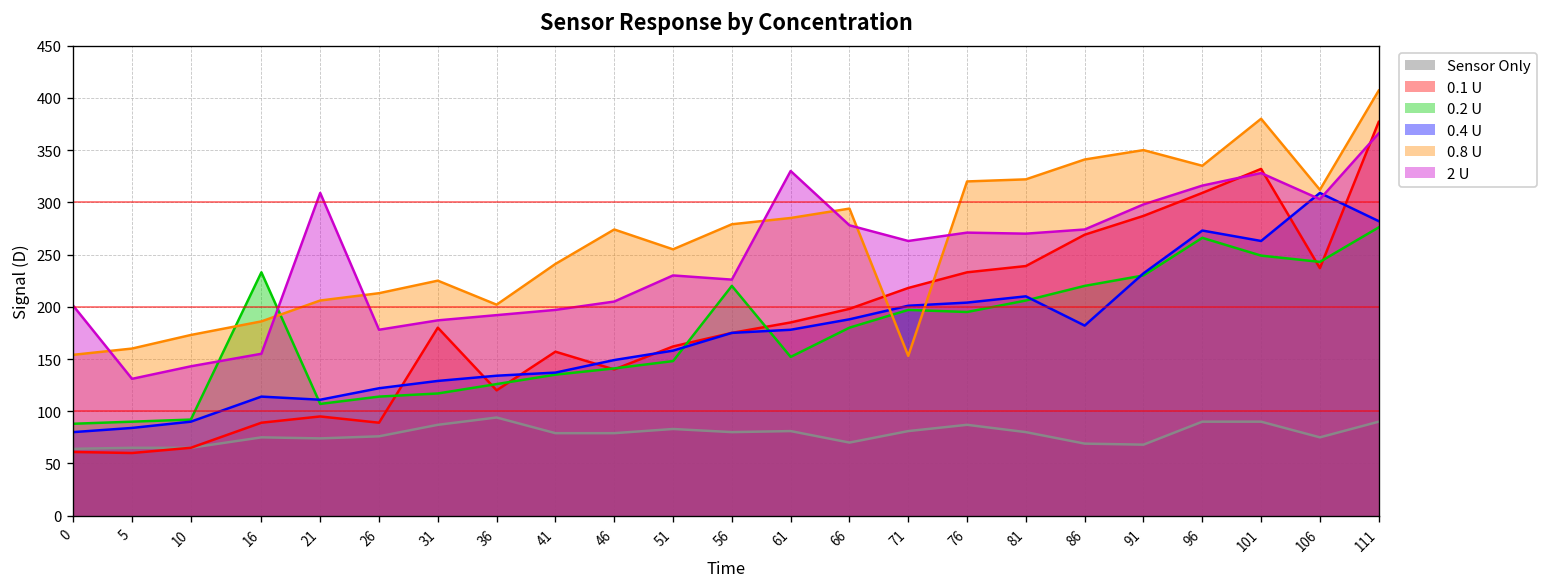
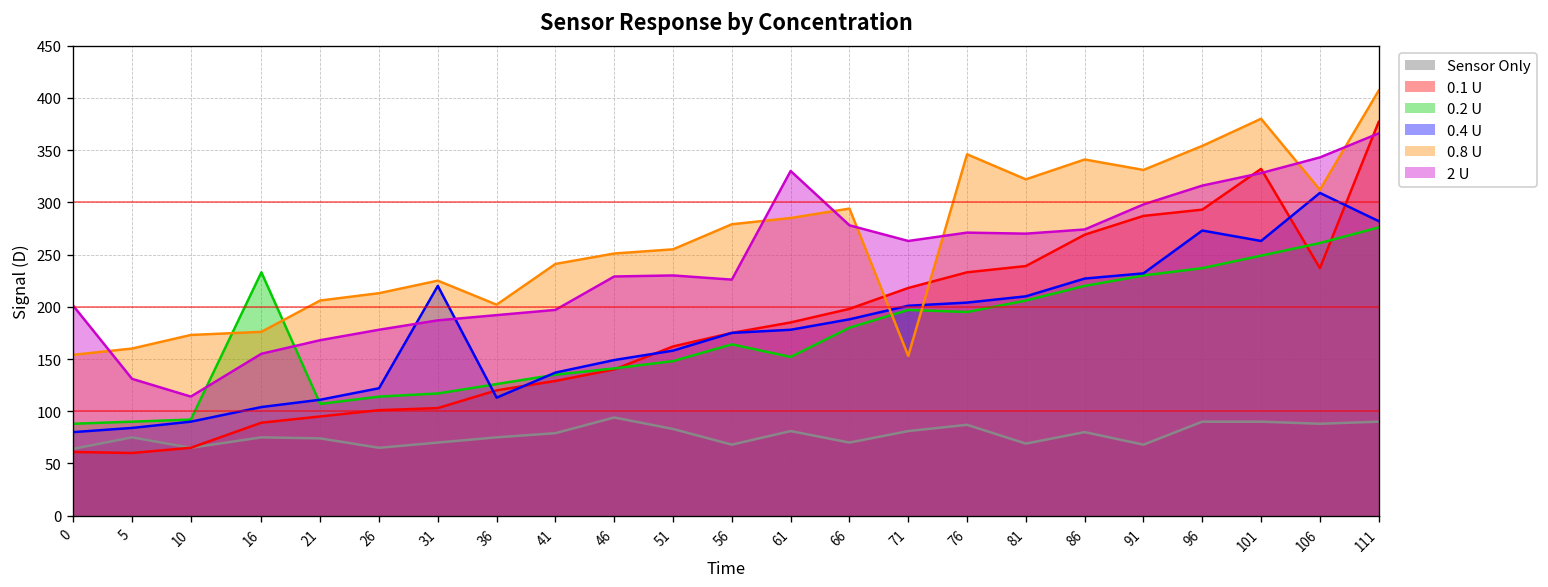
Sensor Only, 5: 70 -> 80
2 U, 10: 140 -> 110
0.4 U, 16: 110 -> 100
0.8 U, 16: 190 -> 180
2 U, 21: 310 -> 170
Sensor Only, 26: 80 -> 70
0.1 U, 26: 90 -> 100
Sensor Only, 31: 90 -> 70
0.1 U, 31: 180 -> 100
0.4 U, 31: 130 -> 220
Sensor Only, 36: 90 -> 80
0.4 U, 36: 130 -> 110
0.1 U, 41: 160 -> 130
Sensor Only, 46: 80 -> 90
0.8 U, 46: 270 -> 250
2 U, 46: 210 -> 230
Sensor Only, 56: 80 -> 70
0.2 U, 56: 220 -> 160
0.8 U, 76: 320 -> 350
Sensor Only, 81: 80 -> 70
Sensor Only, 86: 70 -> 80
0.4 U, 86: 180 -> 230
0.8 U, 91: 350 -> 330
0.1 U, 96: 310 -> 290
0.2 U, 96: 270 -> 240
0.8 U, 96: 340 -> 350
Sensor Only, 106: 80 -> 90
0.2 U, 106: 240 -> 260
2 U, 106: 300 -> 340
